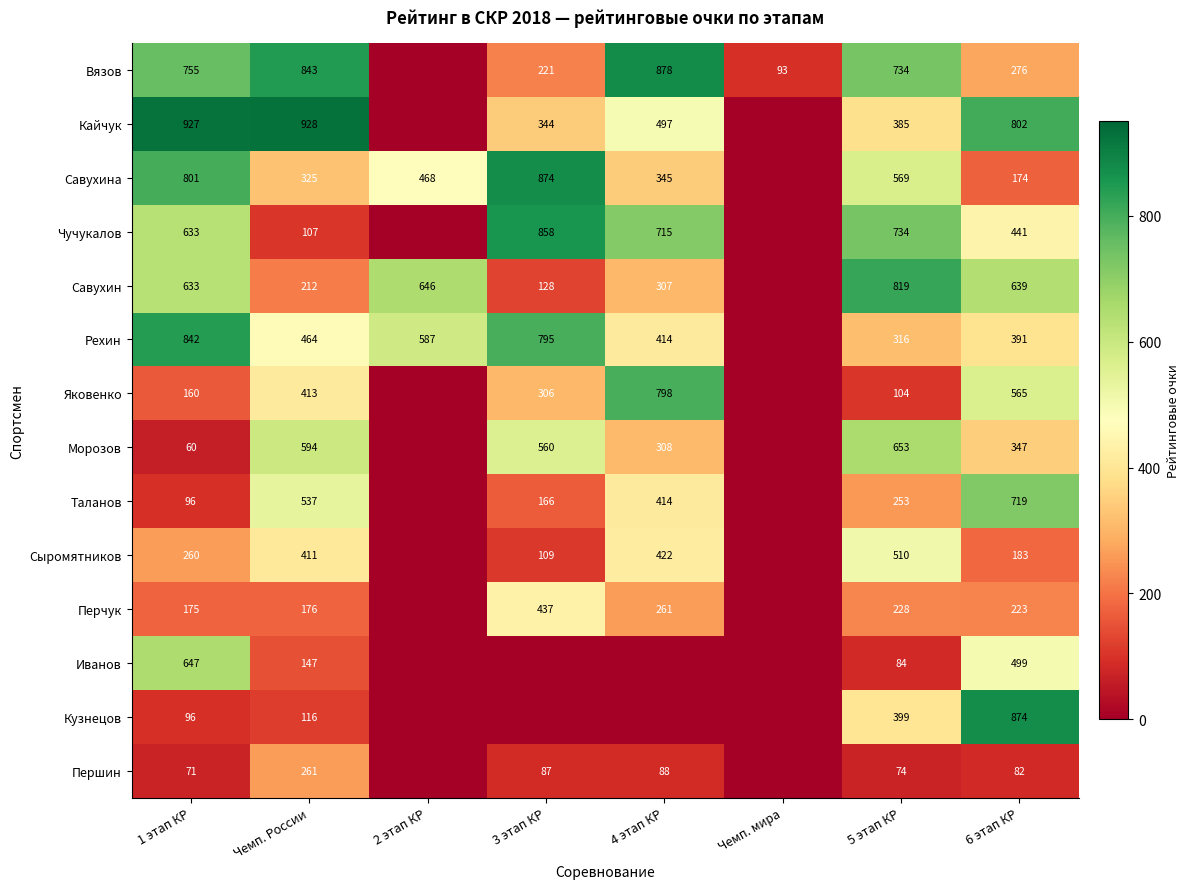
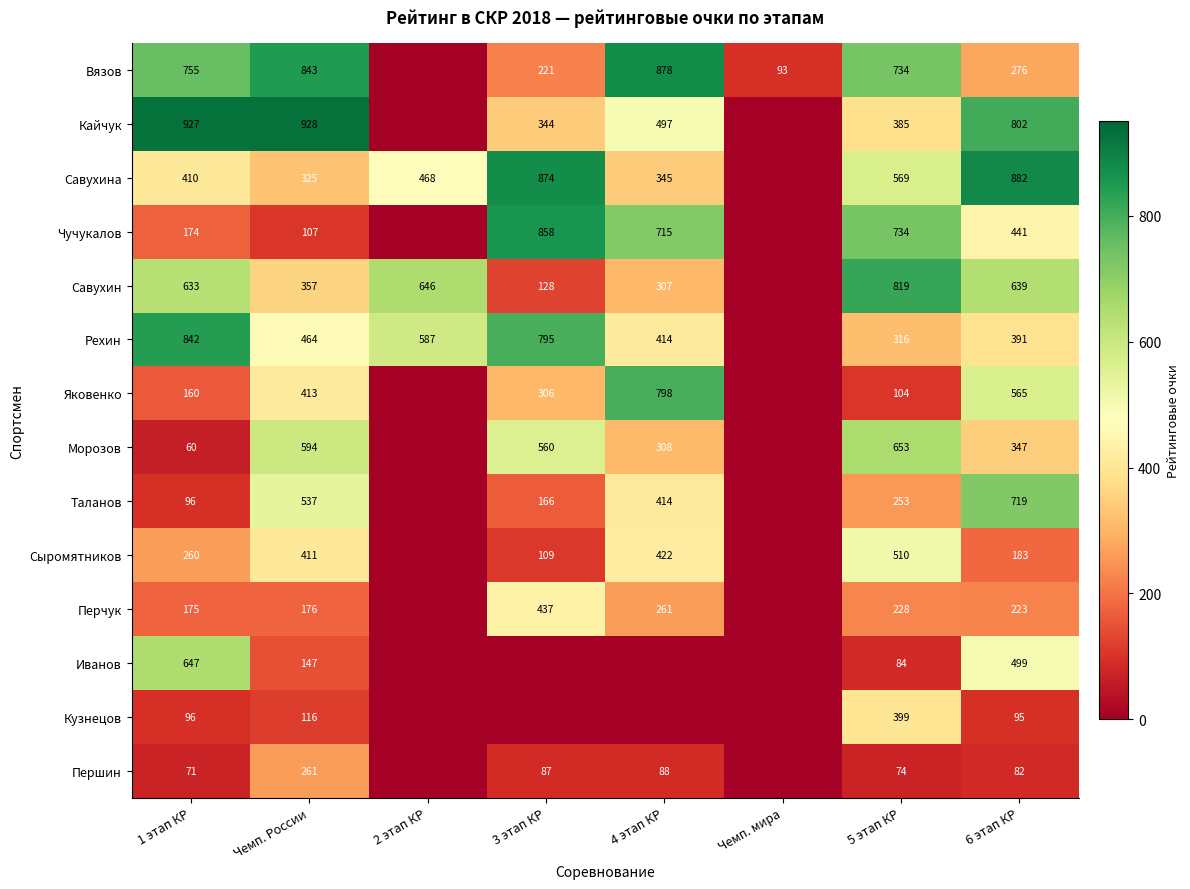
Савухина, 1 этап КР: 801 -> 410
Савухина, 6 этап КР: 174 -> 882
Чучукалов, 1 этап КР: 633 -> 174
Савухин, Чемп. России: 212 -> 357
Кузнецов, 6 этап КР: 874 -> 95
